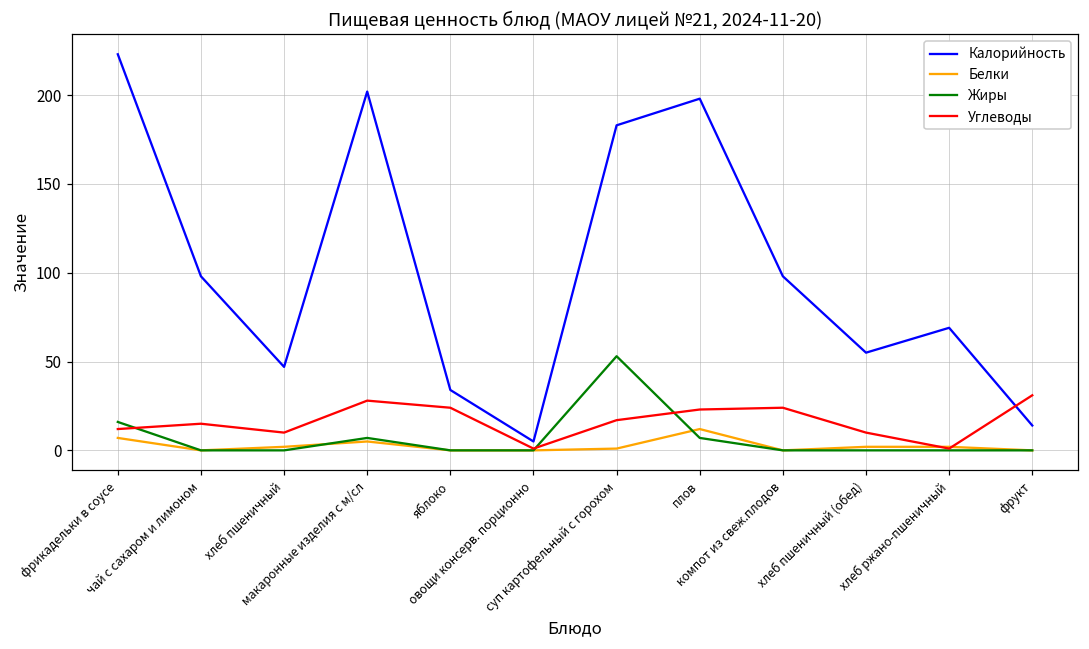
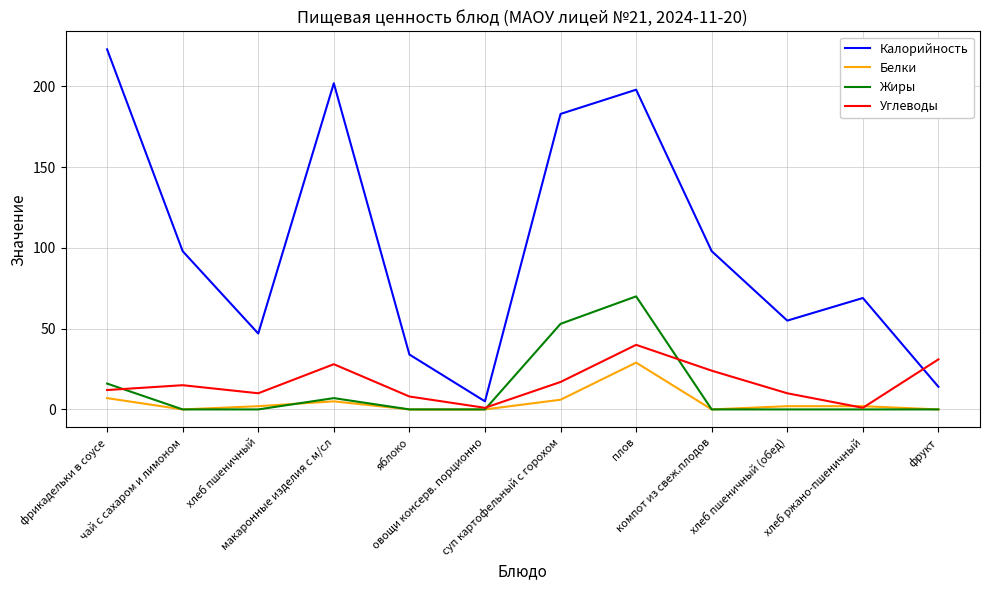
Углеводы, яблоко: 24 -> 8
Белки, суп картофельный с горохом: 1 -> 6
Белки, плов: 12 -> 29
Жиры, плов: 7 -> 70
Углеводы, плов: 23 -> 40
